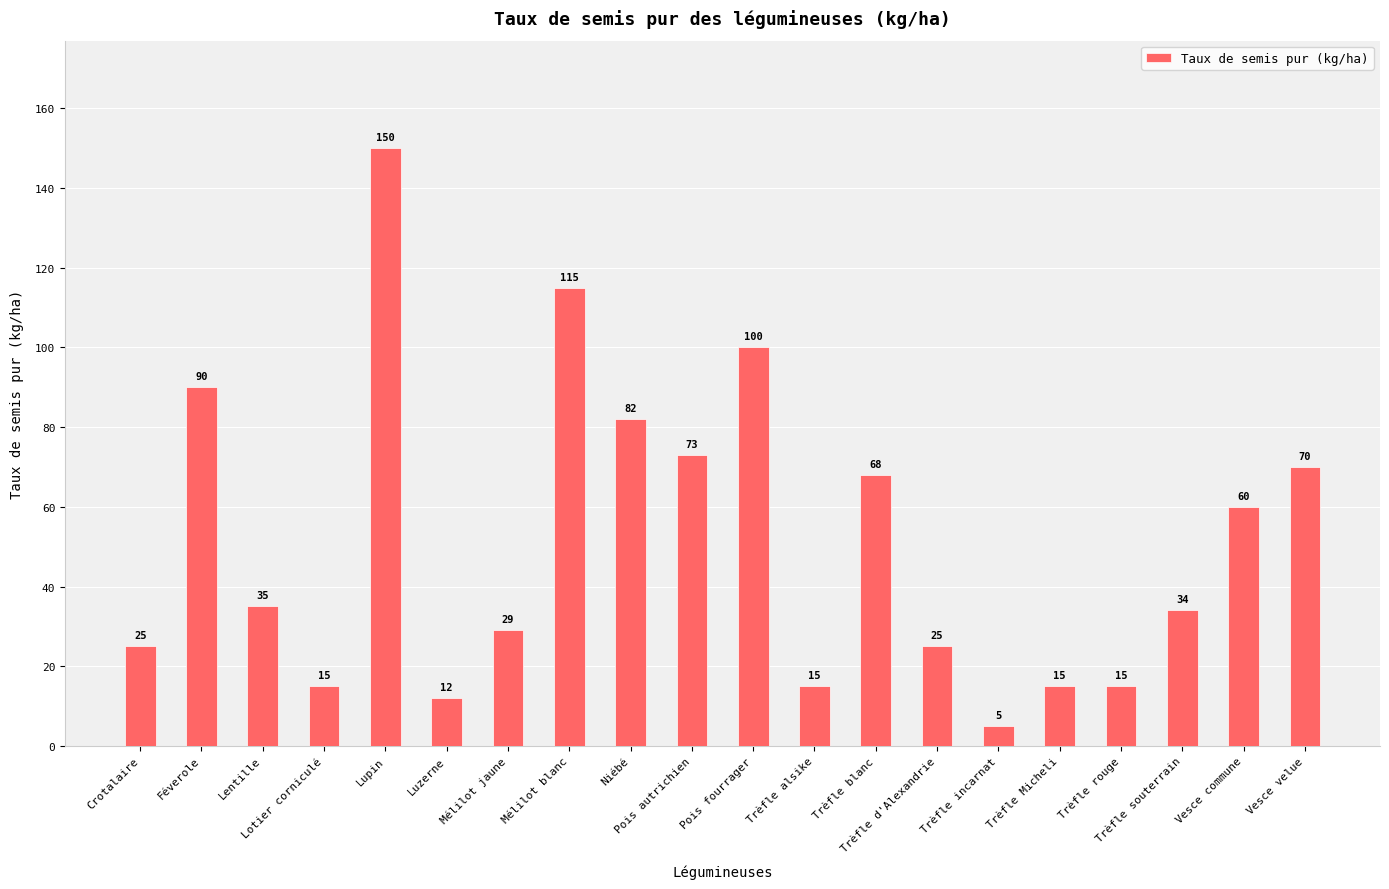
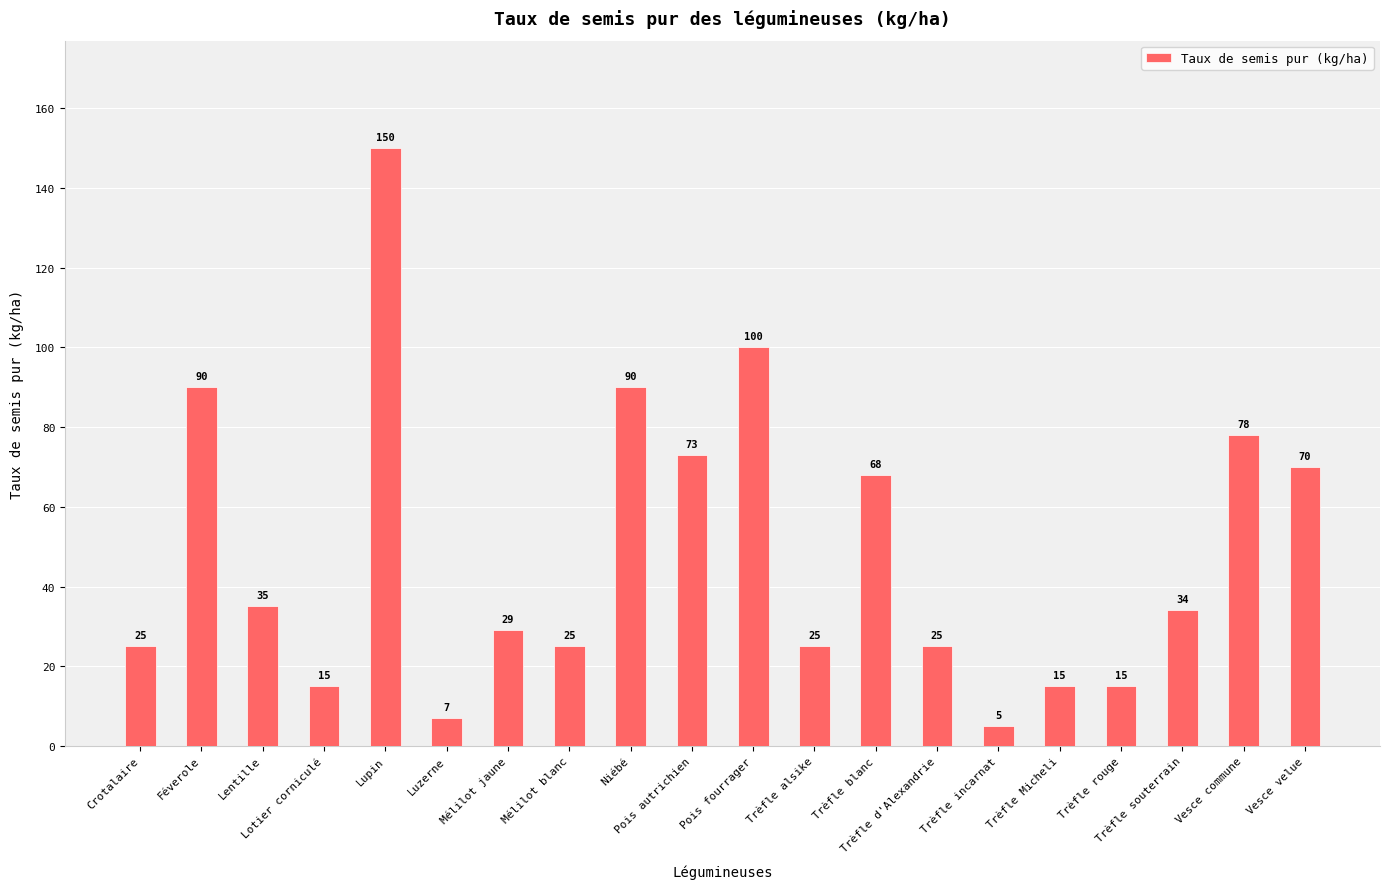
Luzerne: 12 -> 7
Mélilot blanc: 115 -> 25
Niébé: 82 -> 90
Trèfle alsike: 15 -> 25
Vesce commune: 60 -> 78
